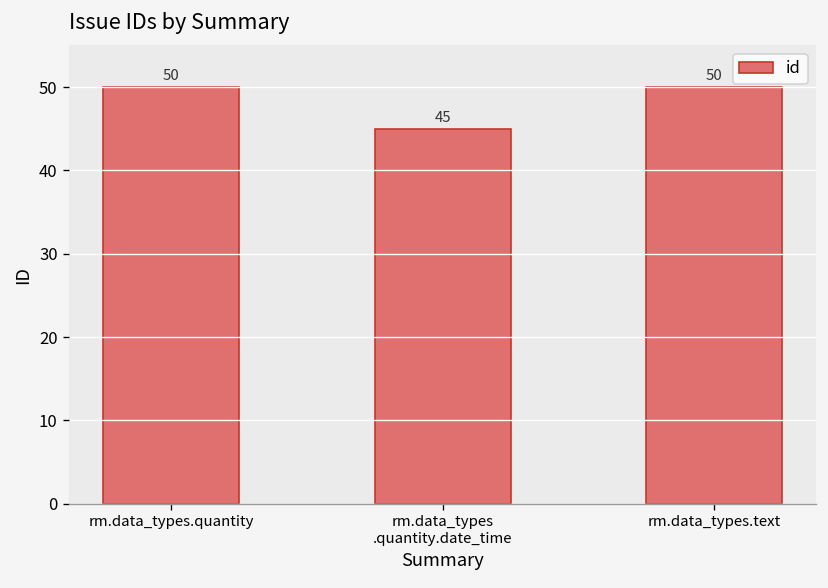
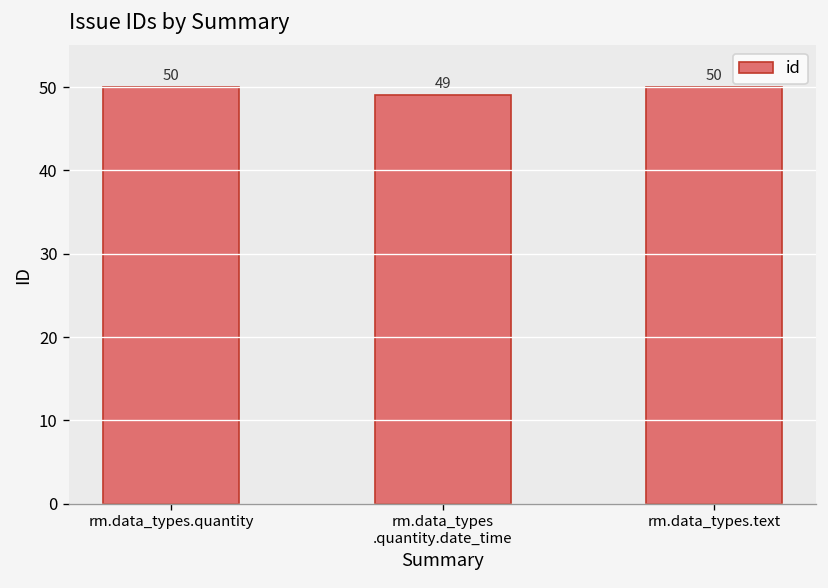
rm.data_types .quantity.date_time: 45 -> 49
